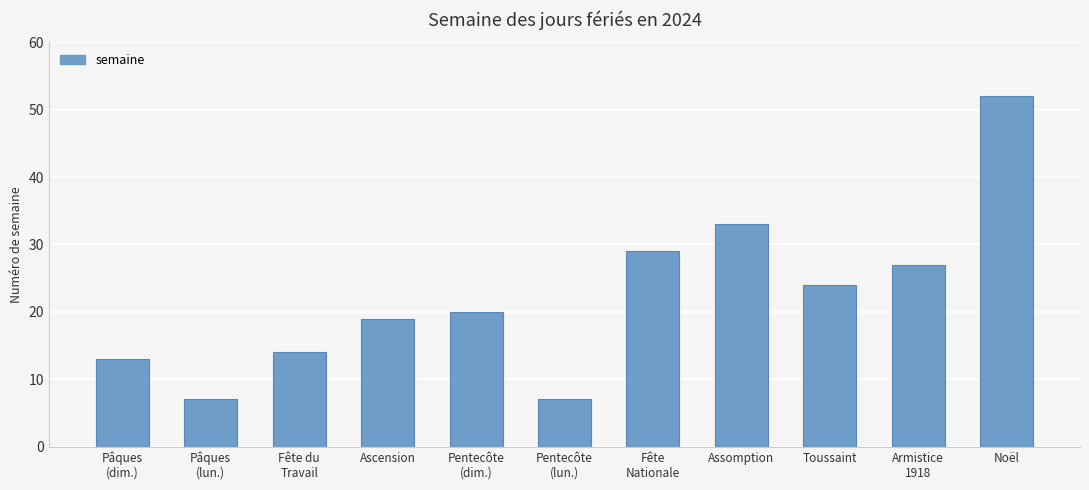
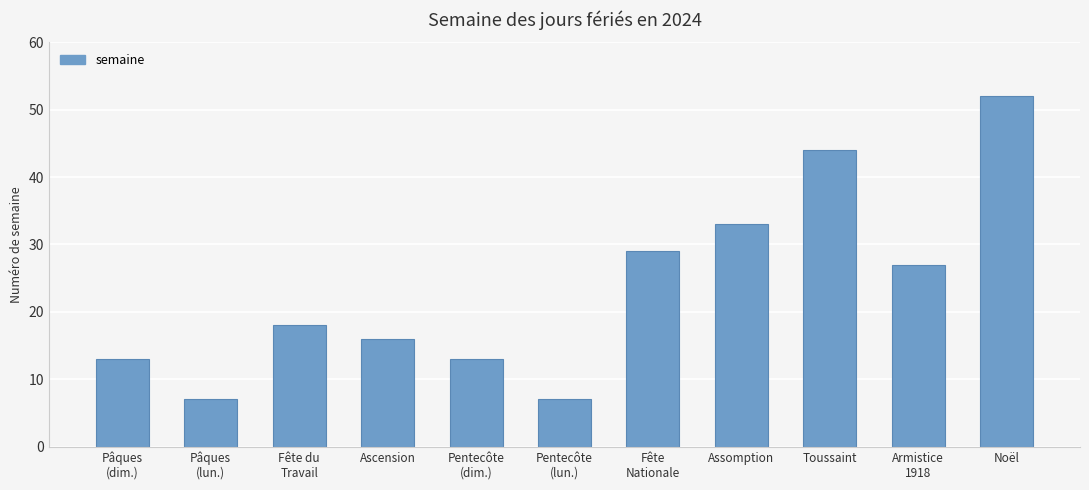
Fête du Travail: 14 -> 18
Ascension: 19 -> 16
Pentecôte (dim.): 20 -> 13
Toussaint: 24 -> 44
